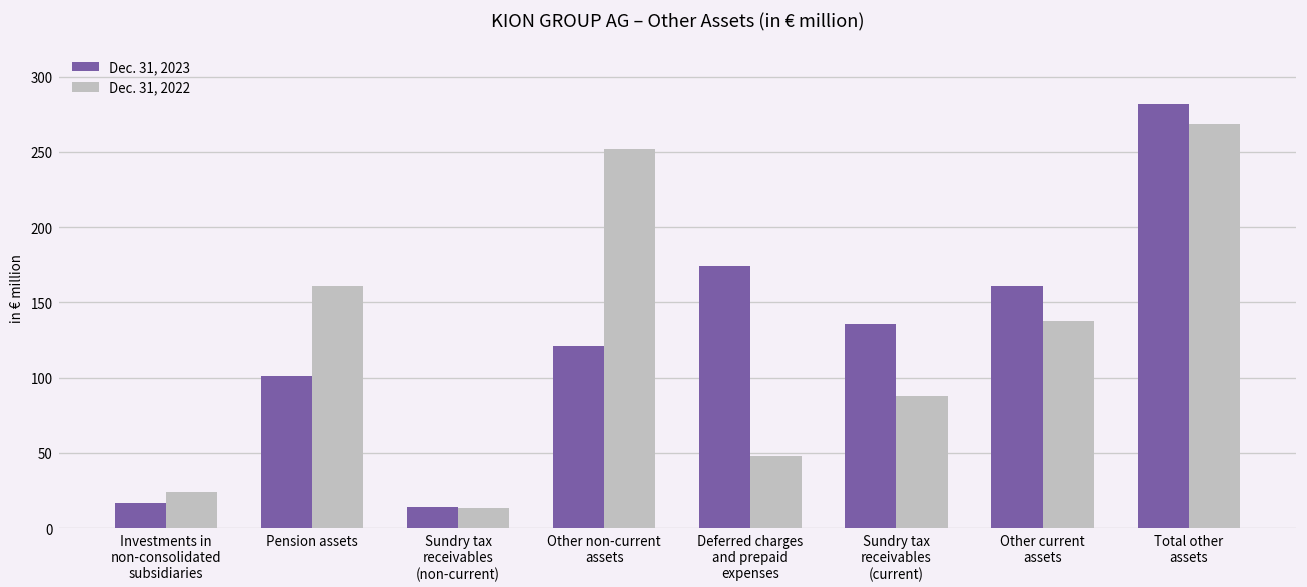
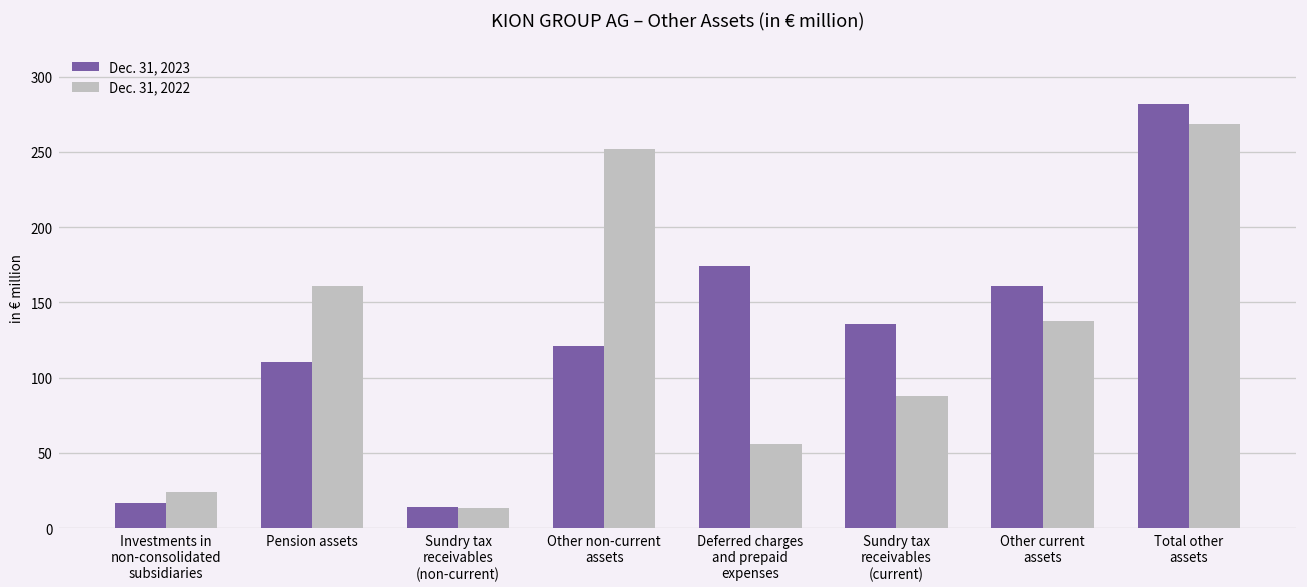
Dec. 31, 2023, Pension assets: 101 -> 110
Dec. 31, 2022, Deferred charges and prepaid expenses: 48 -> 56
